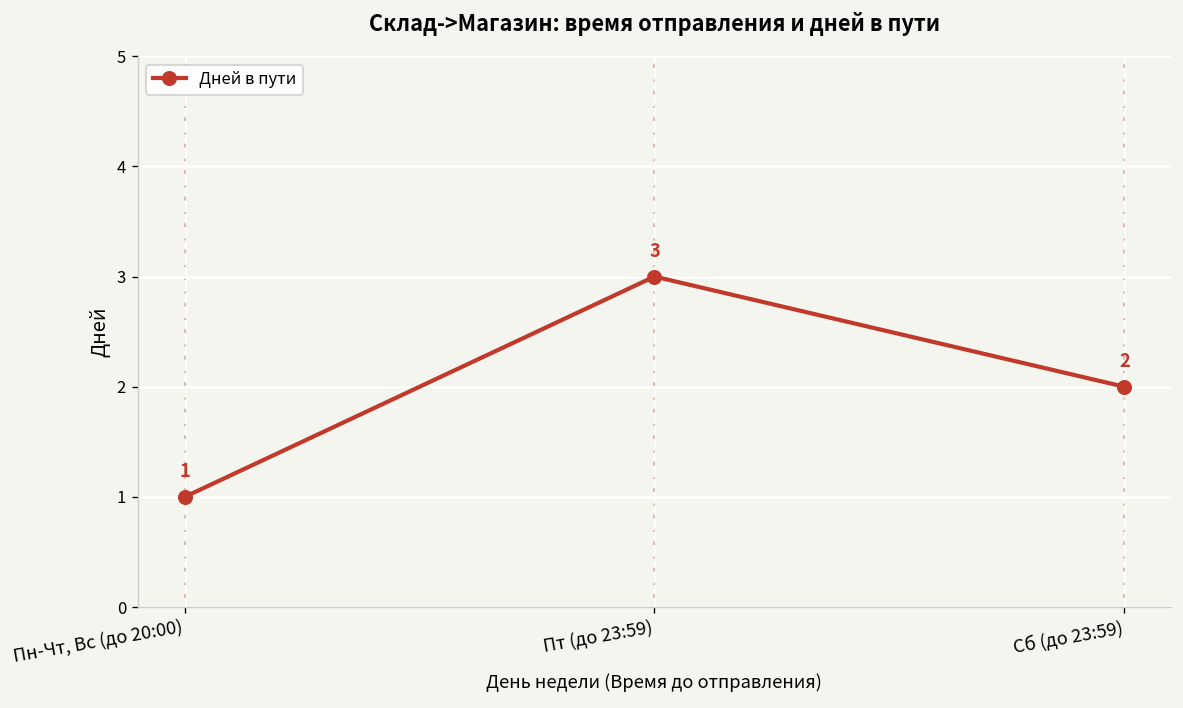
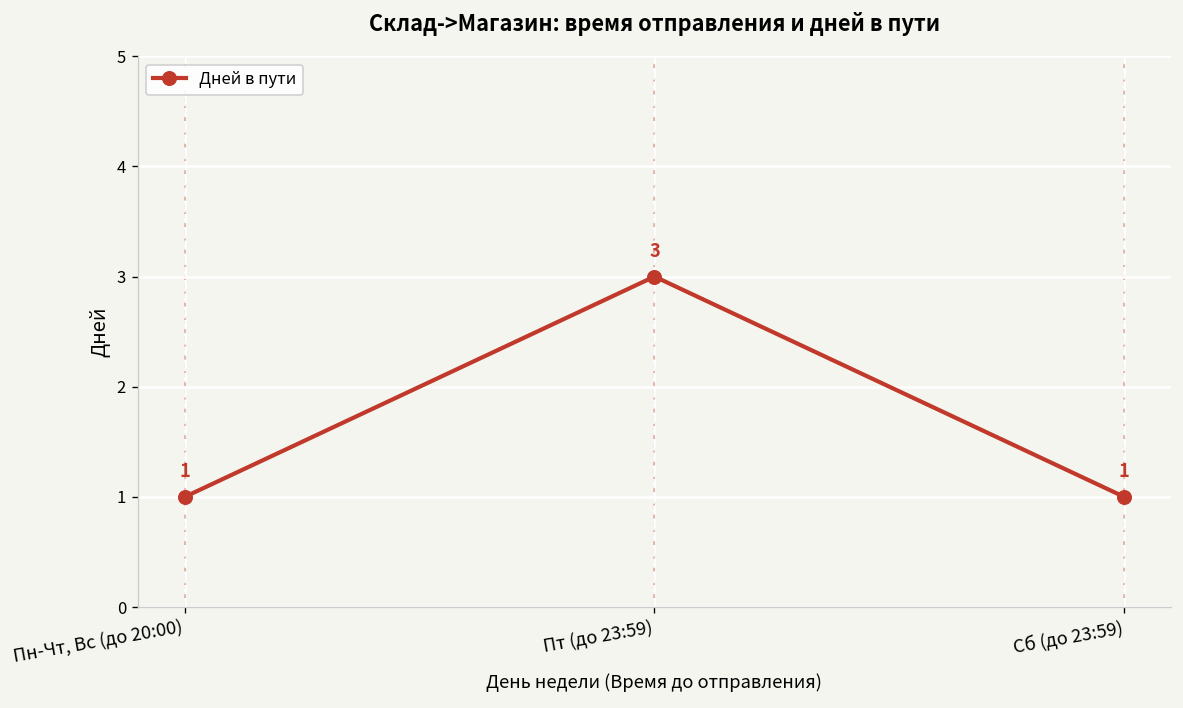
Сб (до 23:59): 2 -> 1
